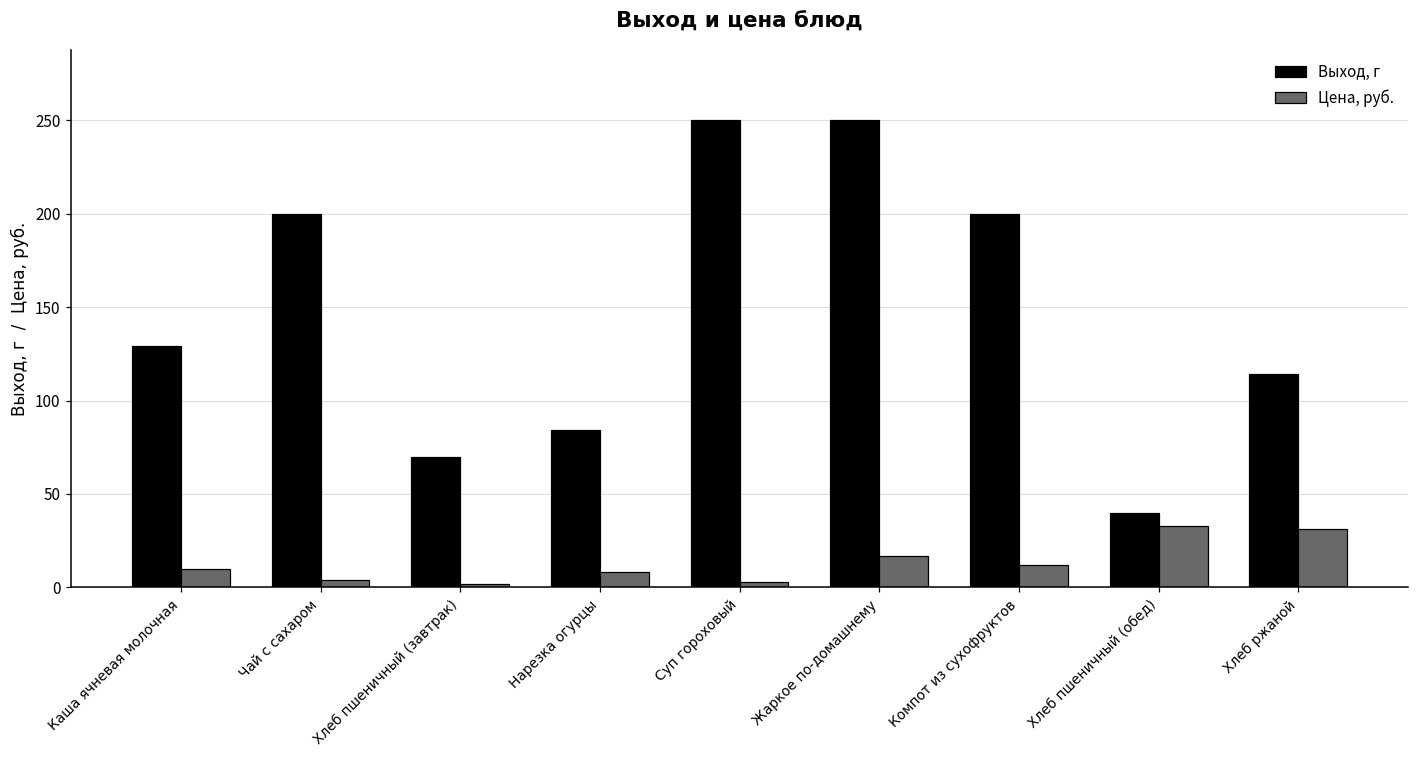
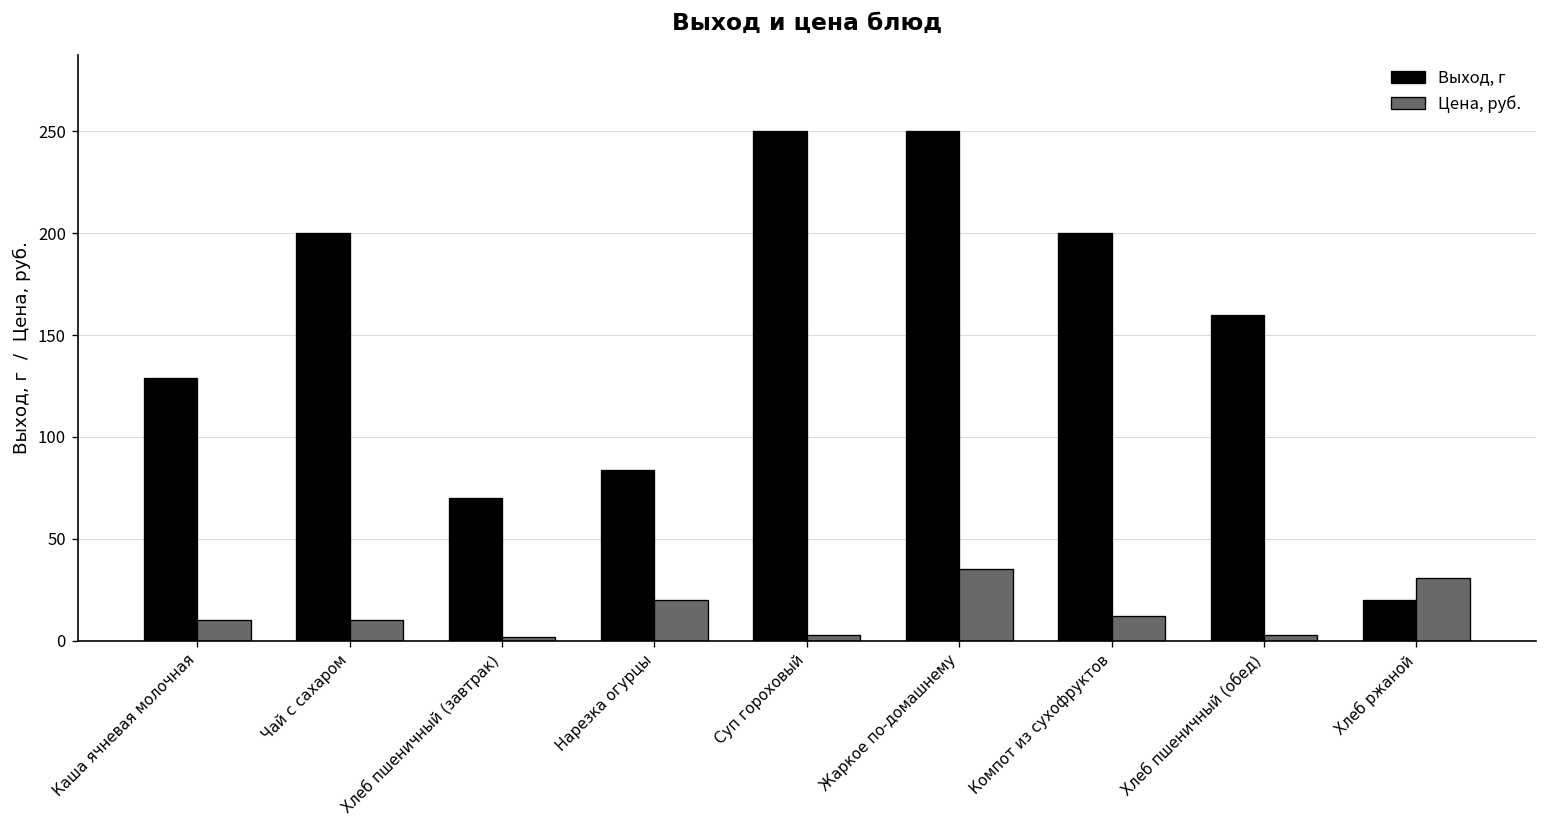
Цена, руб., Чай с сахаром: 4 -> 10
Цена, руб., Нарезка огурцы: 8 -> 20
Цена, руб., Жаркое по-домашнему: 17 -> 35
Выход, г, Хлеб пшеничный (обед): 40 -> 160
Цена, руб., Хлеб пшеничный (обед): 33 -> 3
Выход, г, Хлеб ржаной: 114 -> 20
